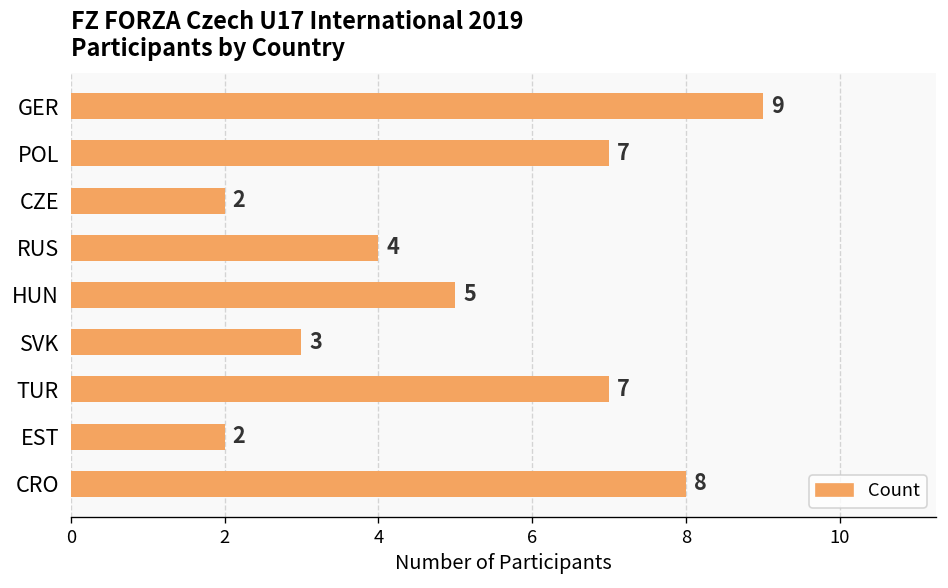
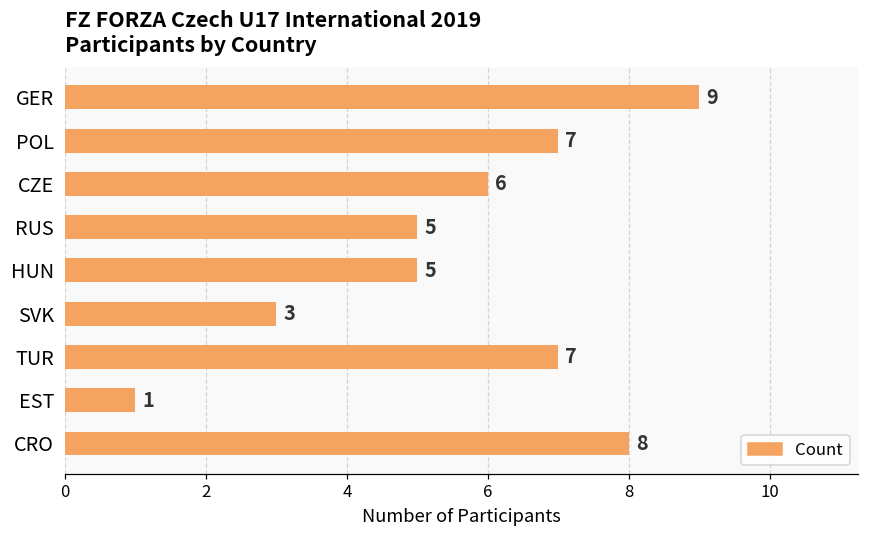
CZE: 2 -> 6
RUS: 4 -> 5
EST: 2 -> 1
